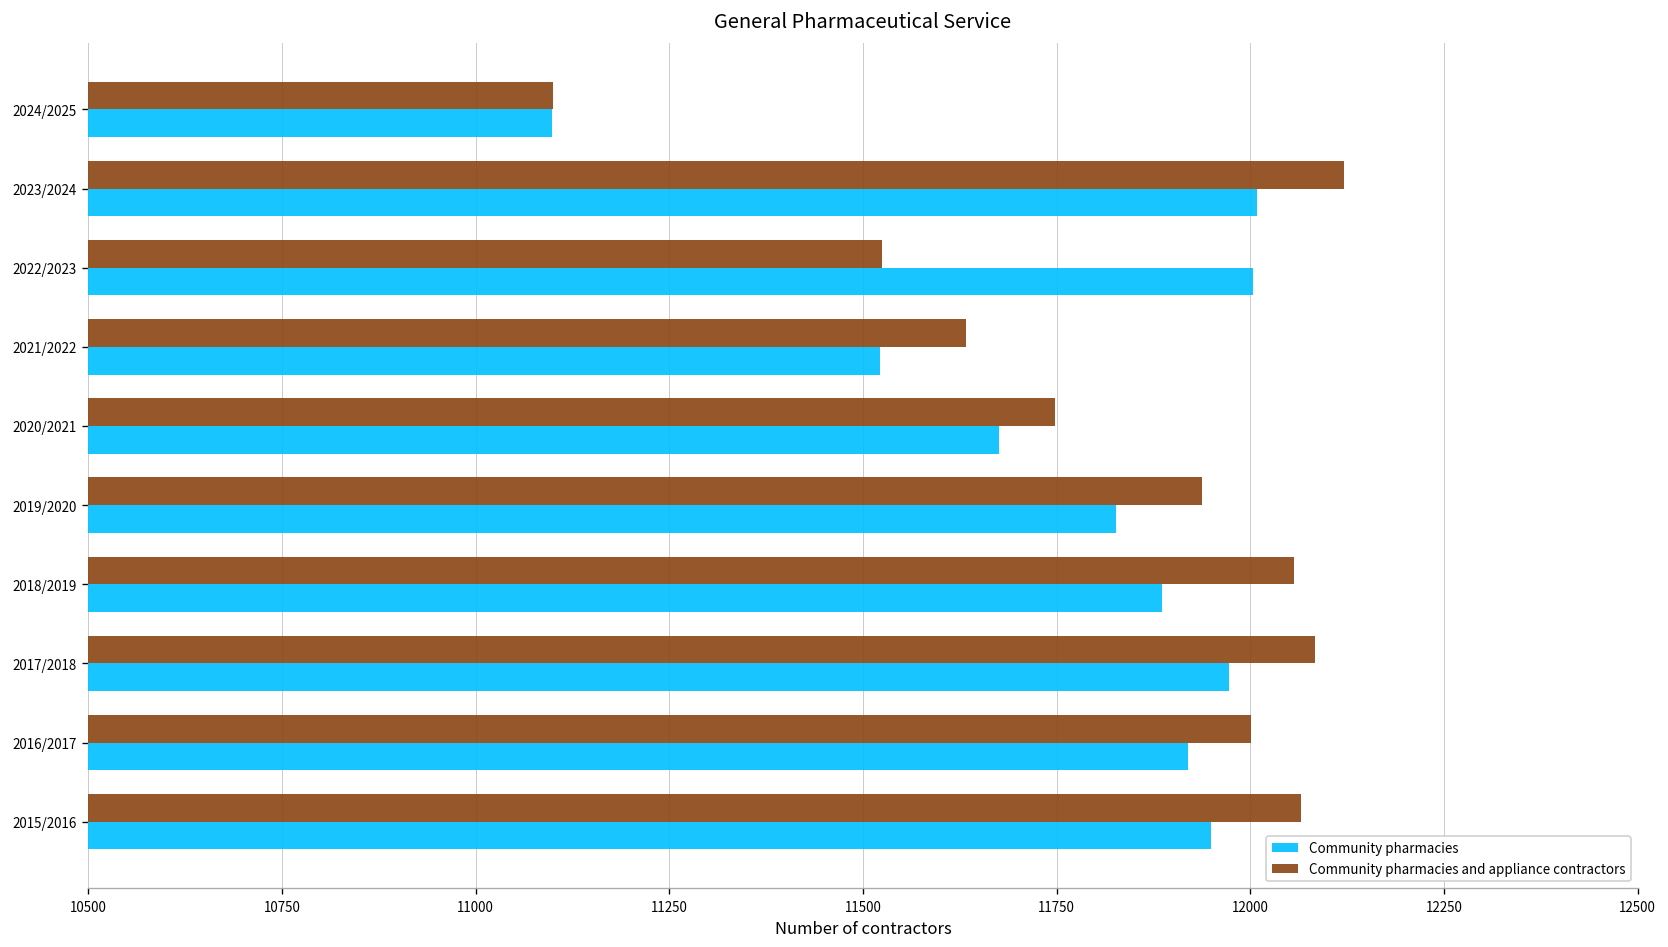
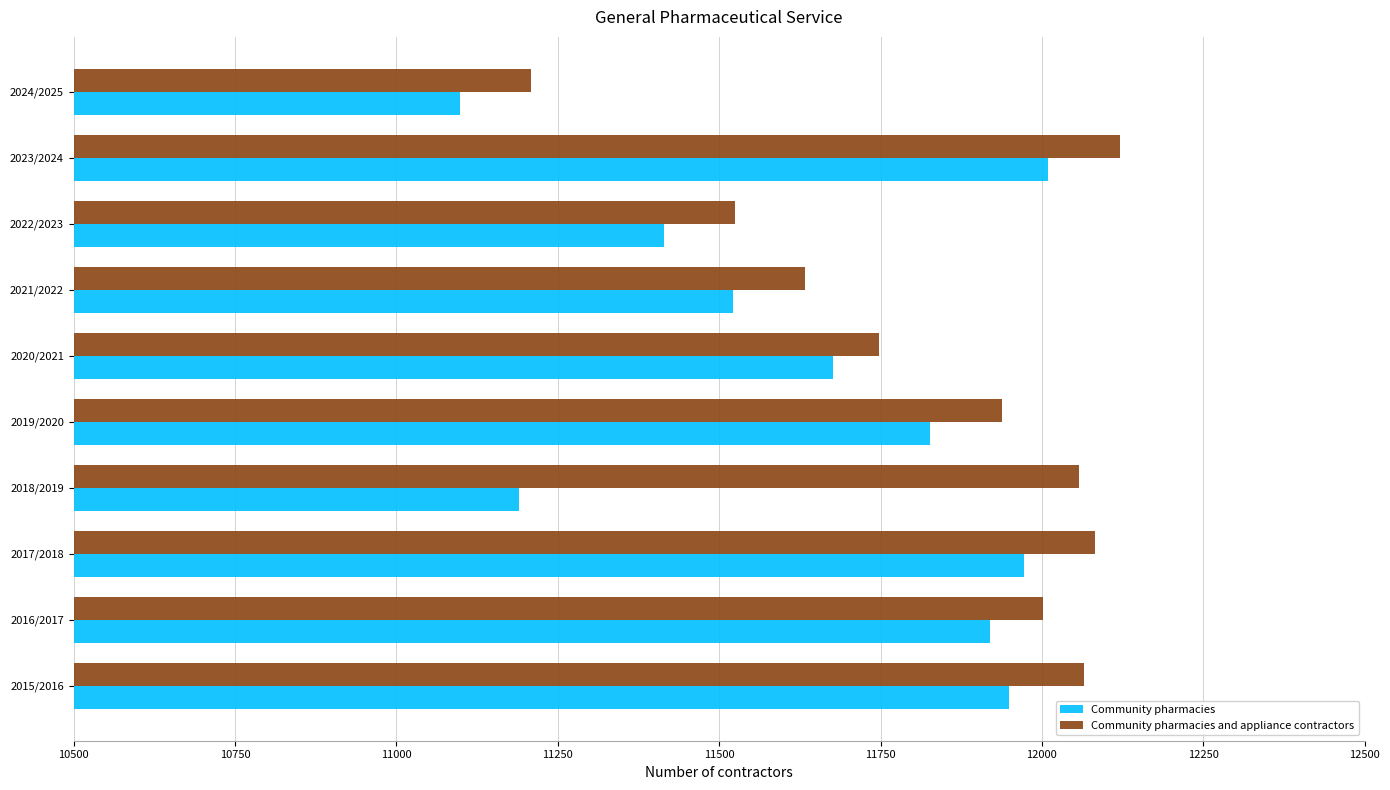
Community pharmacies and appliance contractors, 2024/2025: 11100 -> 11210
Community pharmacies, 2022/2023: 12000 -> 11410
Community pharmacies, 2018/2019: 11890 -> 11190
